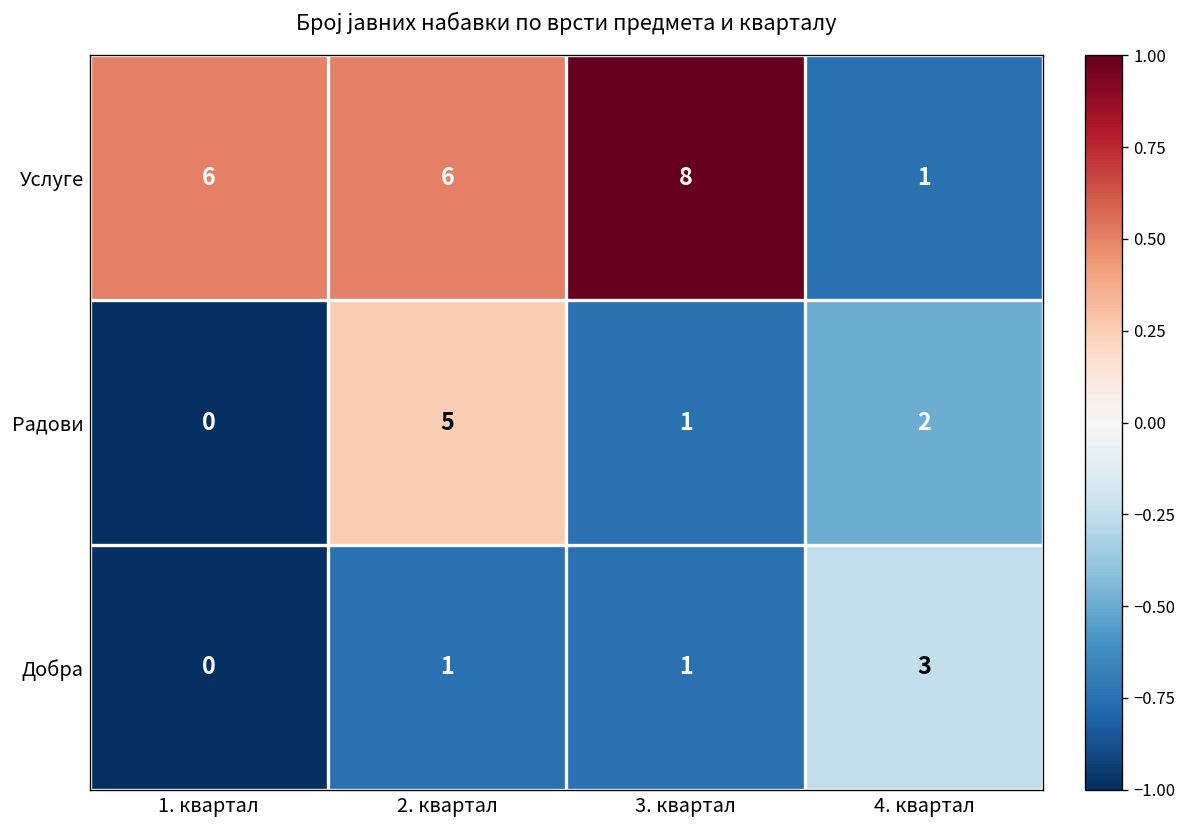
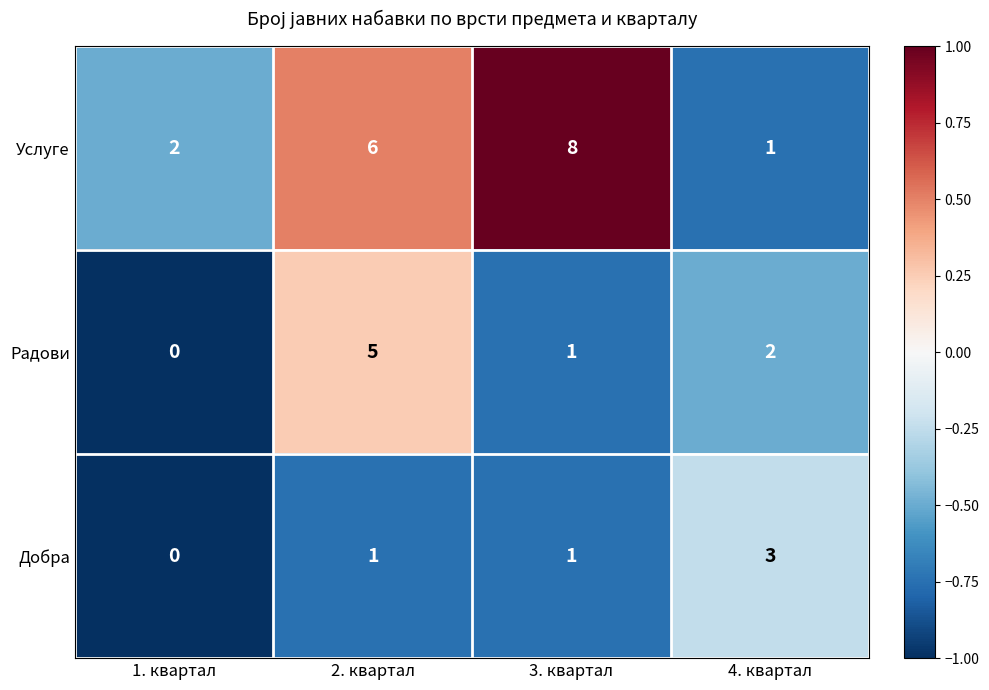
Услуге, 1. квартал: 6 -> 2
